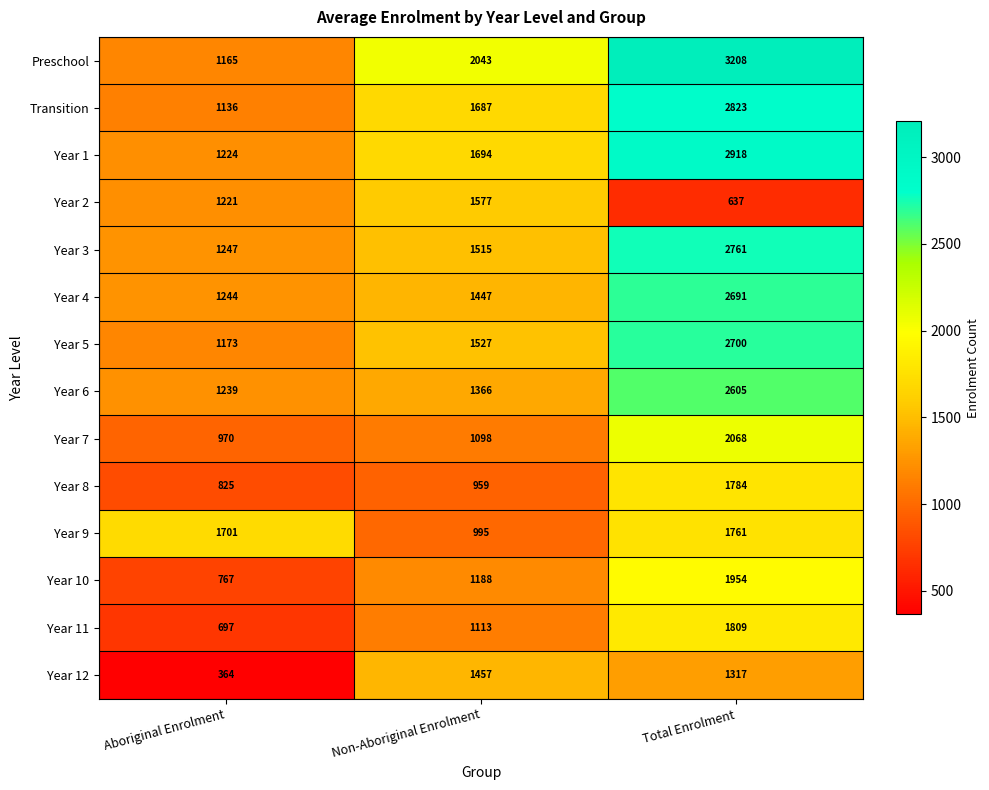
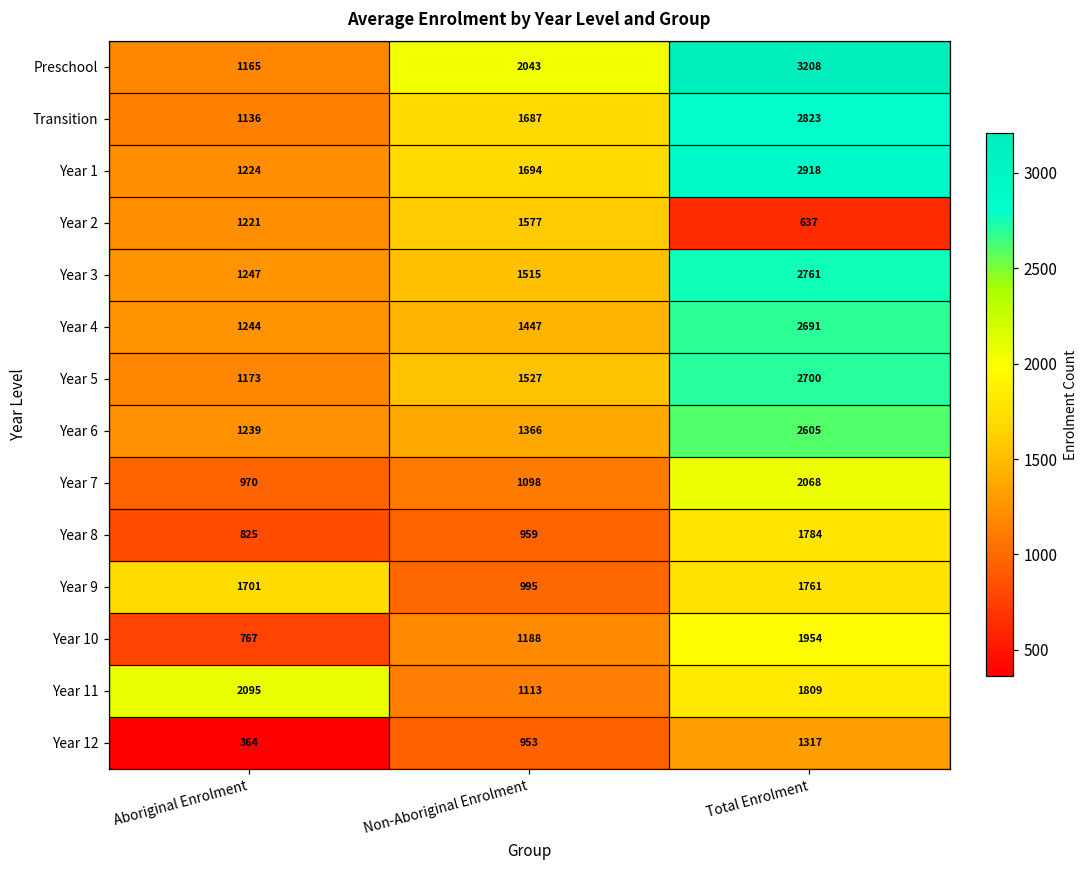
Year 11, Aboriginal Enrolment: 697 -> 2095
Year 12, Non-Aboriginal Enrolment: 1457 -> 953
